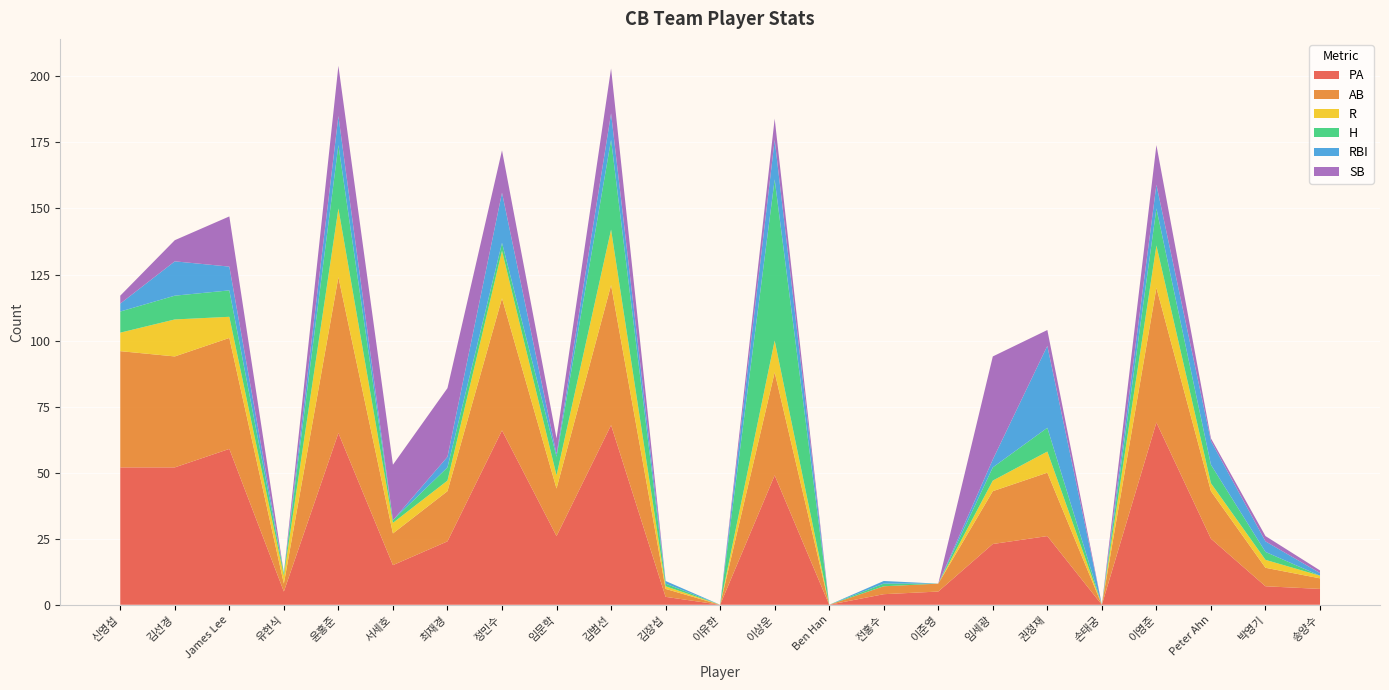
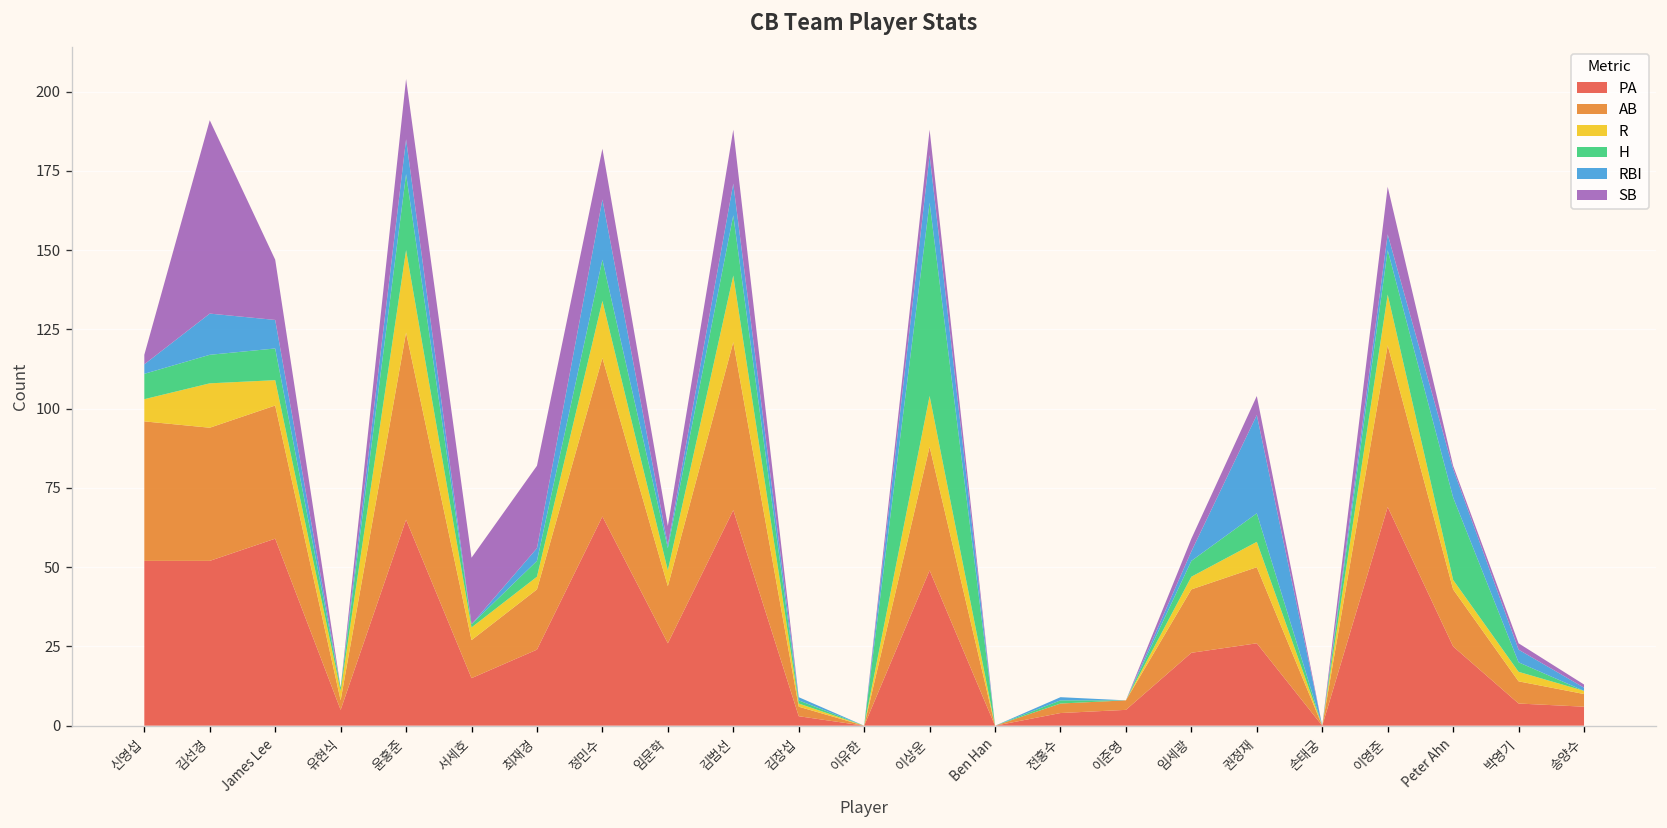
SB, 김선경: 8 -> 61
H, 정민수: 3 -> 13
H, 김범선: 34 -> 19
R, 이상운: 12 -> 16
SB, 임세광: 39 -> 4
RBI, 이영준: 9 -> 5
H, Peter Ahn: 7 -> 26
